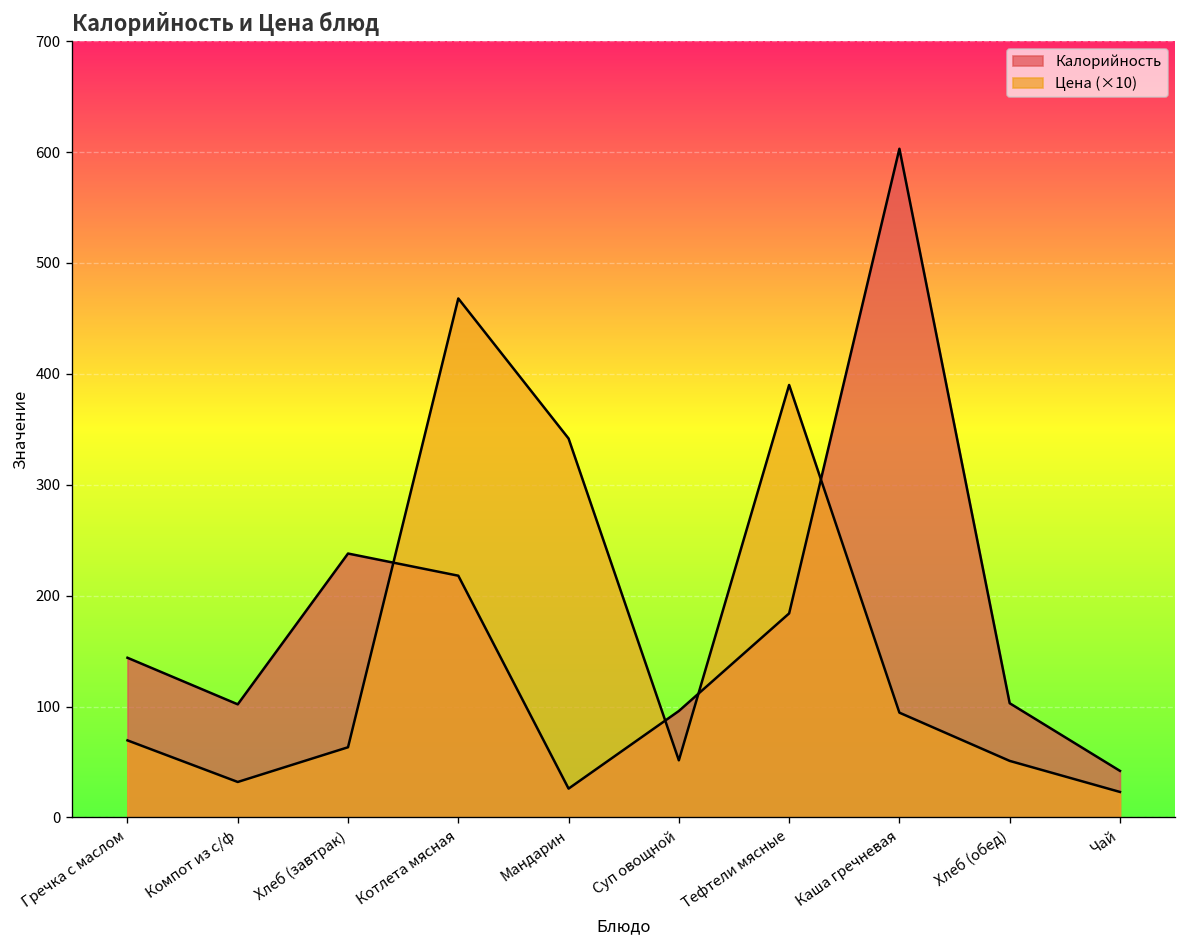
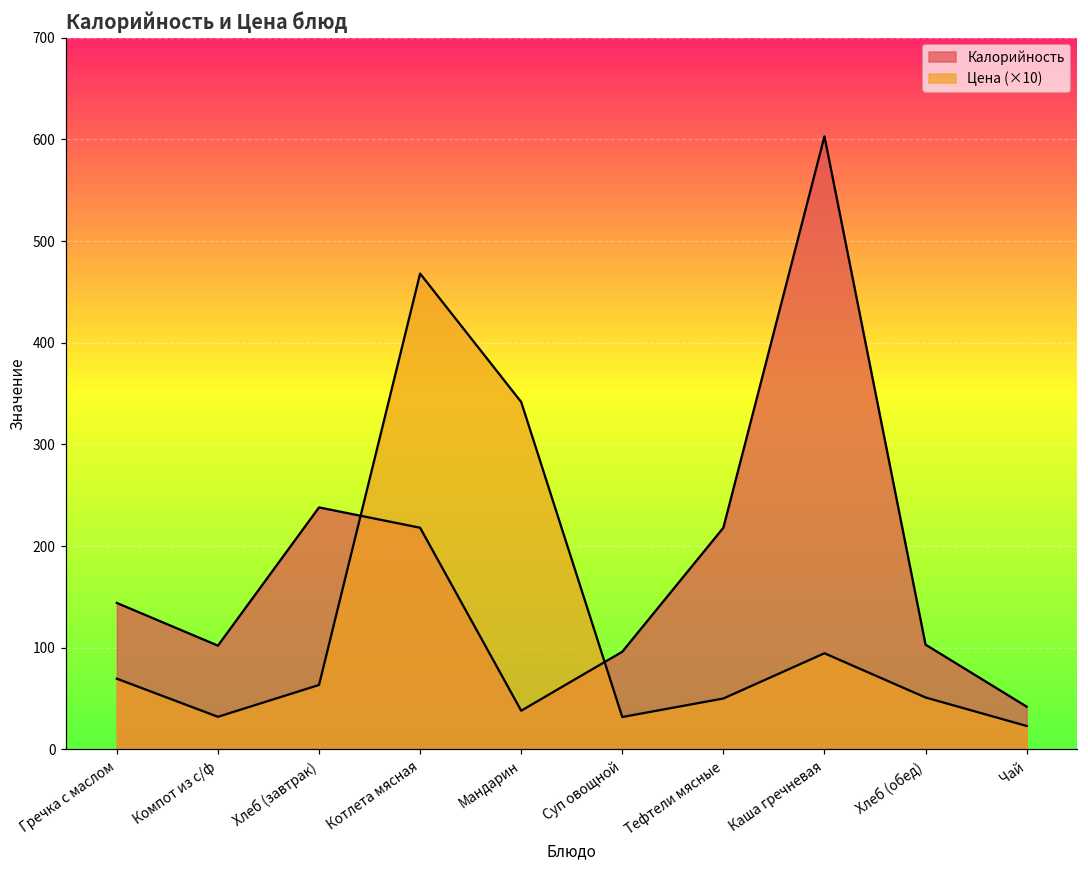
Калорийность, Мандарин: 30 -> 40
Цена (×10), Суп овощной: 50 -> 30
Калорийность, Тефтели мясные: 180 -> 220
Цена (×10), Тефтели мясные: 390 -> 50
